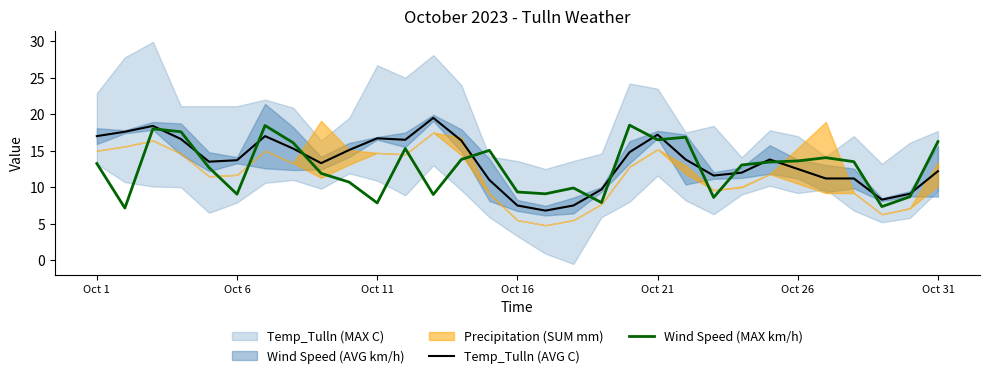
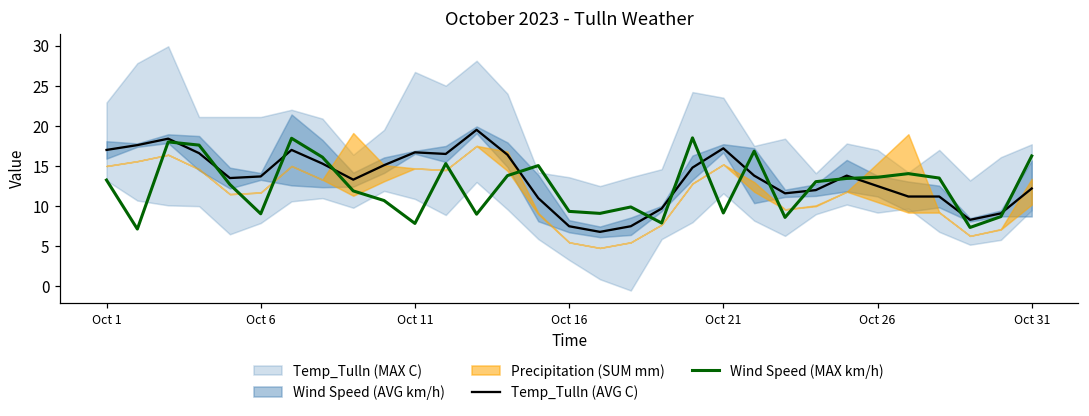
Wind Speed (MAX km/h), Oct 21: 17 -> 9
